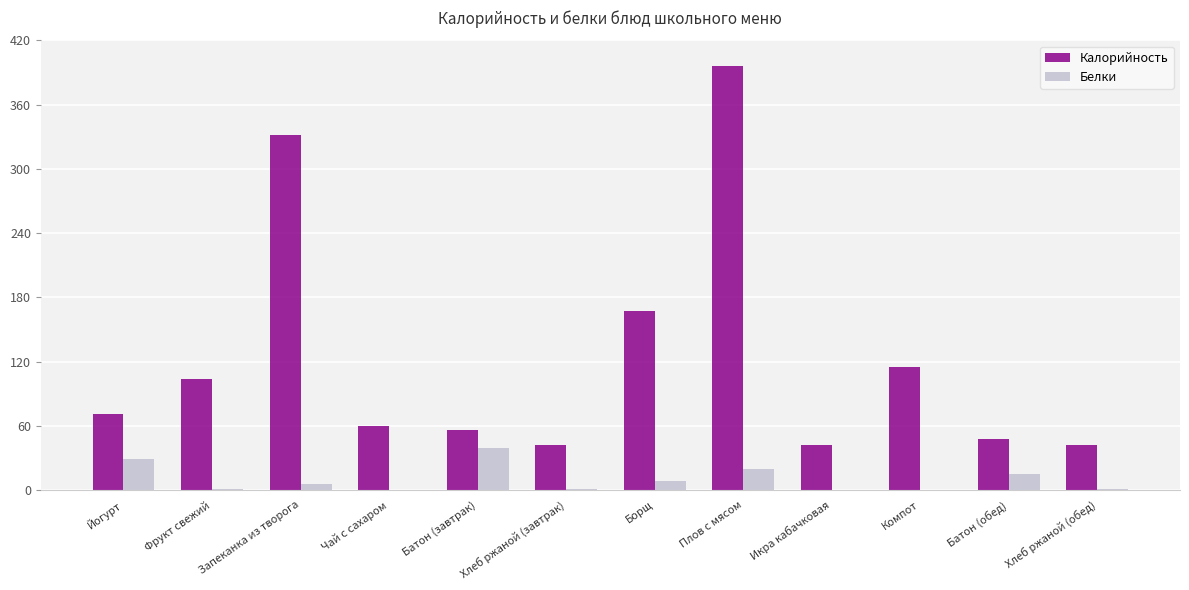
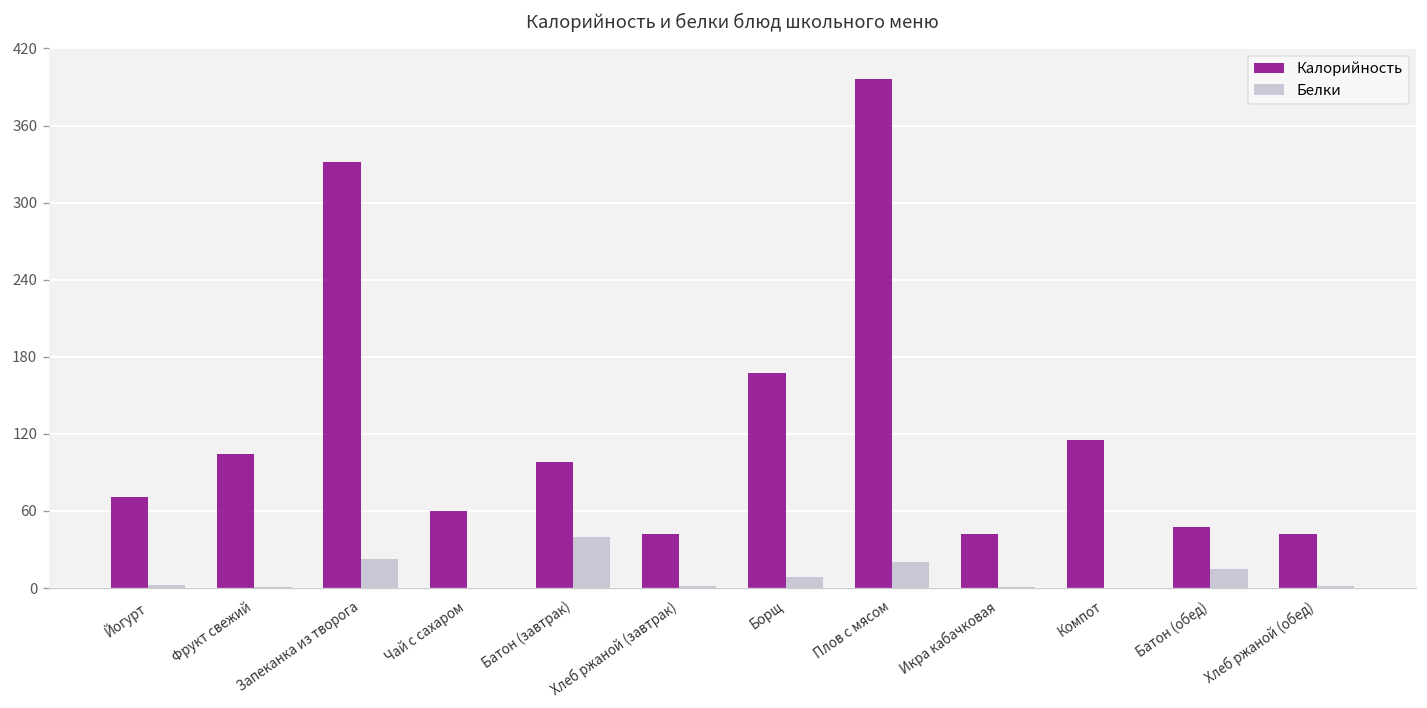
Белки, Йогурт: 29 -> 3
Белки, Запеканка из творога: 6 -> 23
Калорийность, Батон (завтрак): 56 -> 98
